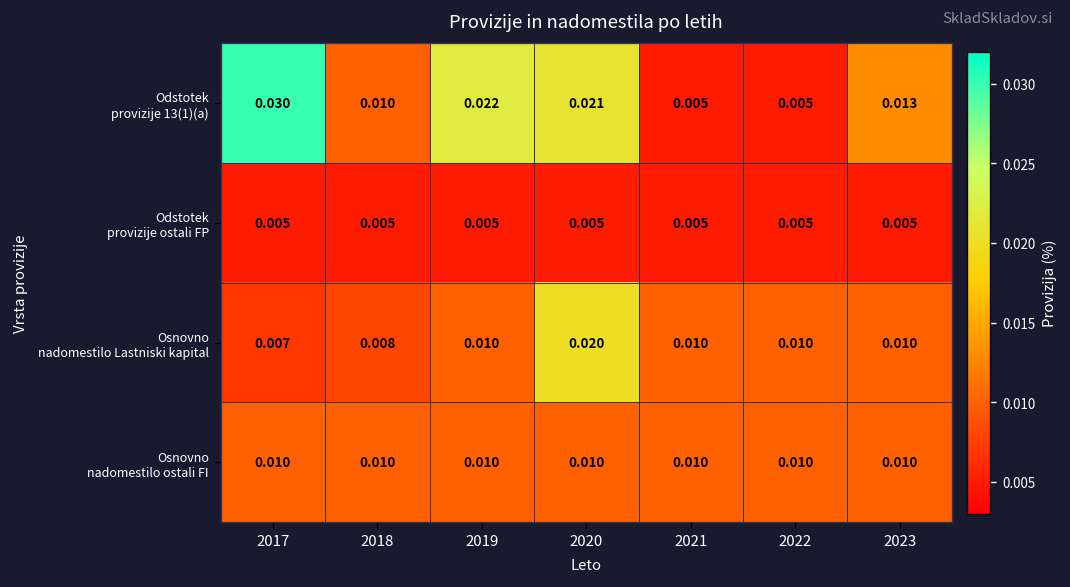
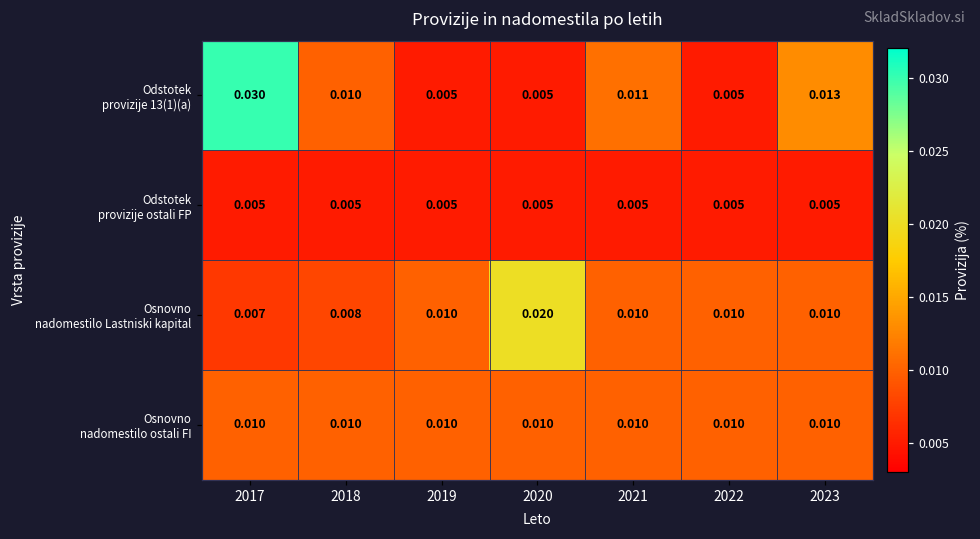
Odstotek provizije 13(1)(a), 2019: 0.022 -> 0.005
Odstotek provizije 13(1)(a), 2020: 0.021 -> 0.005
Odstotek provizije 13(1)(a), 2021: 0.005 -> 0.011
